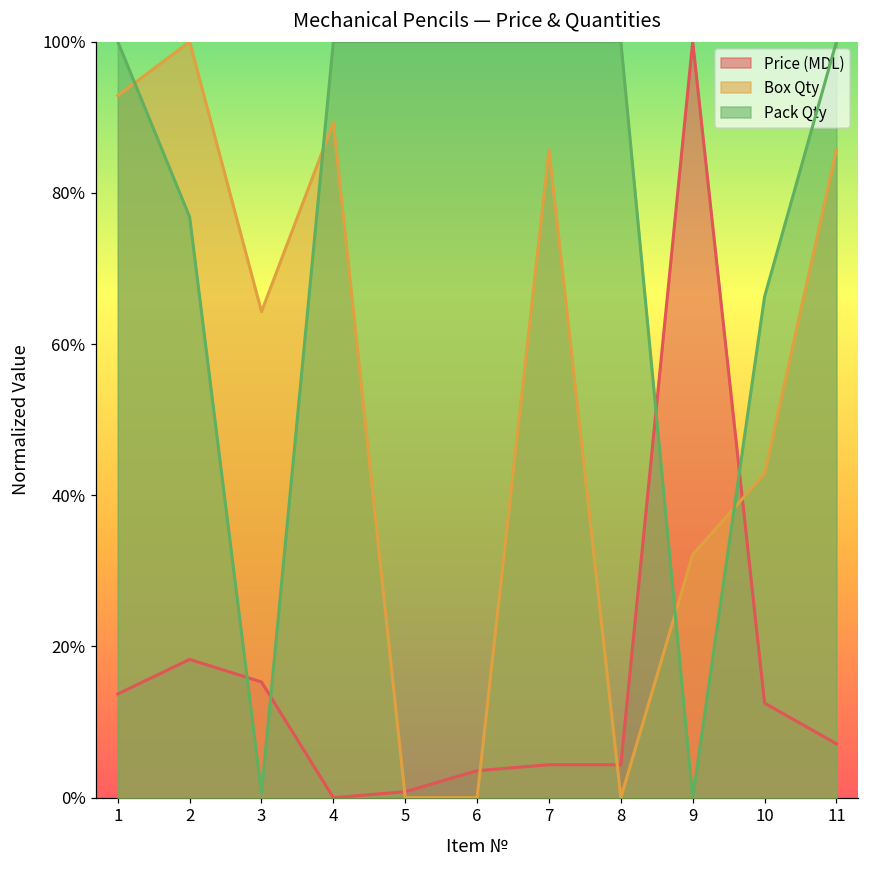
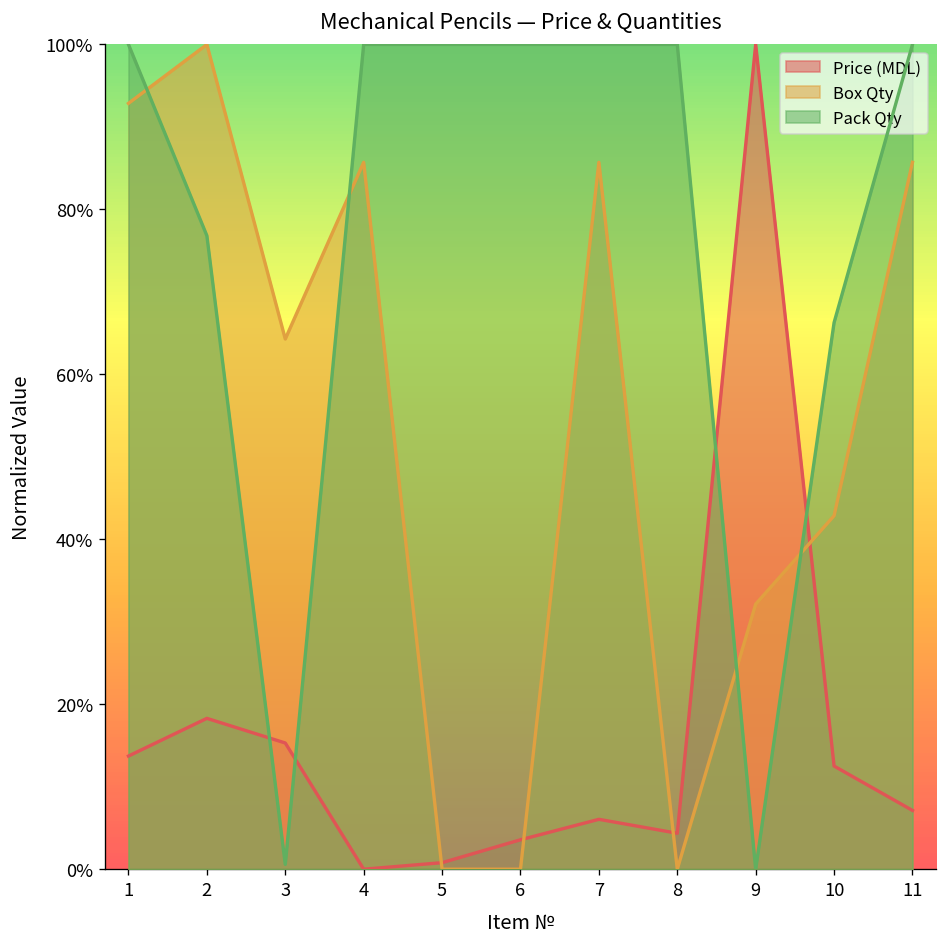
Box Qty, 4: 89% -> 86%
Price (MDL), 7: 4% -> 6%
